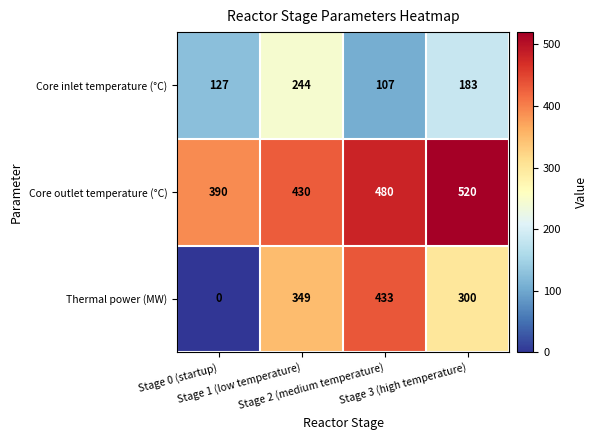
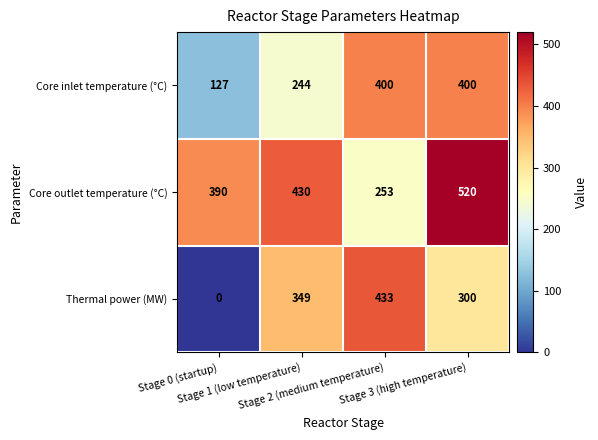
Core inlet temperature (°С), Stage 2 (medium temperature): 107 -> 400
Core inlet temperature (°С), Stage 3 (high temperature): 183 -> 400
Core outlet temperature (°С), Stage 2 (medium temperature): 480 -> 253
